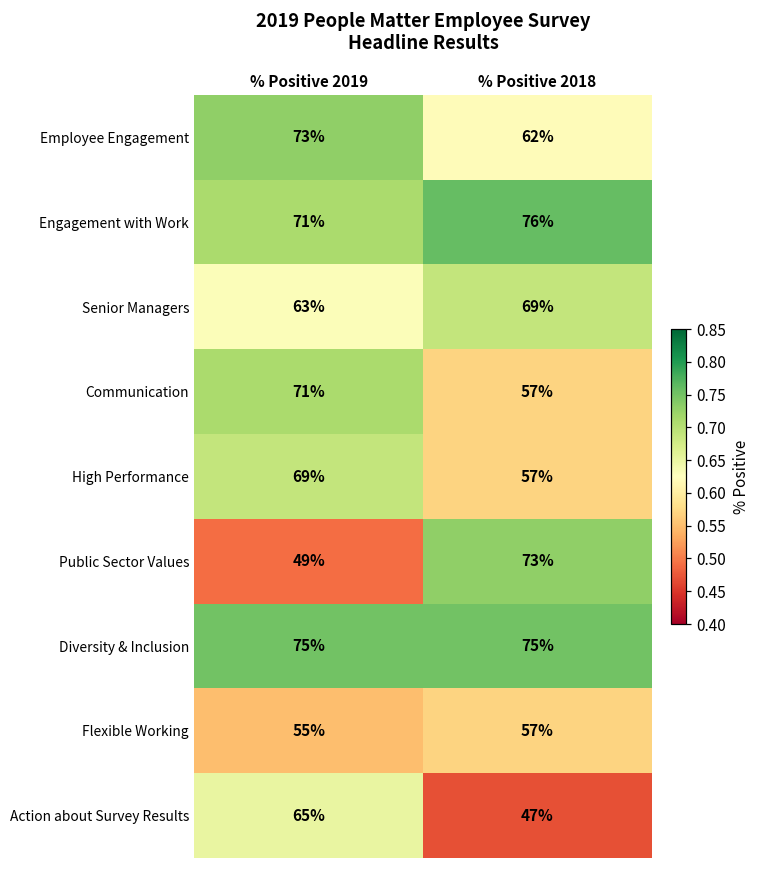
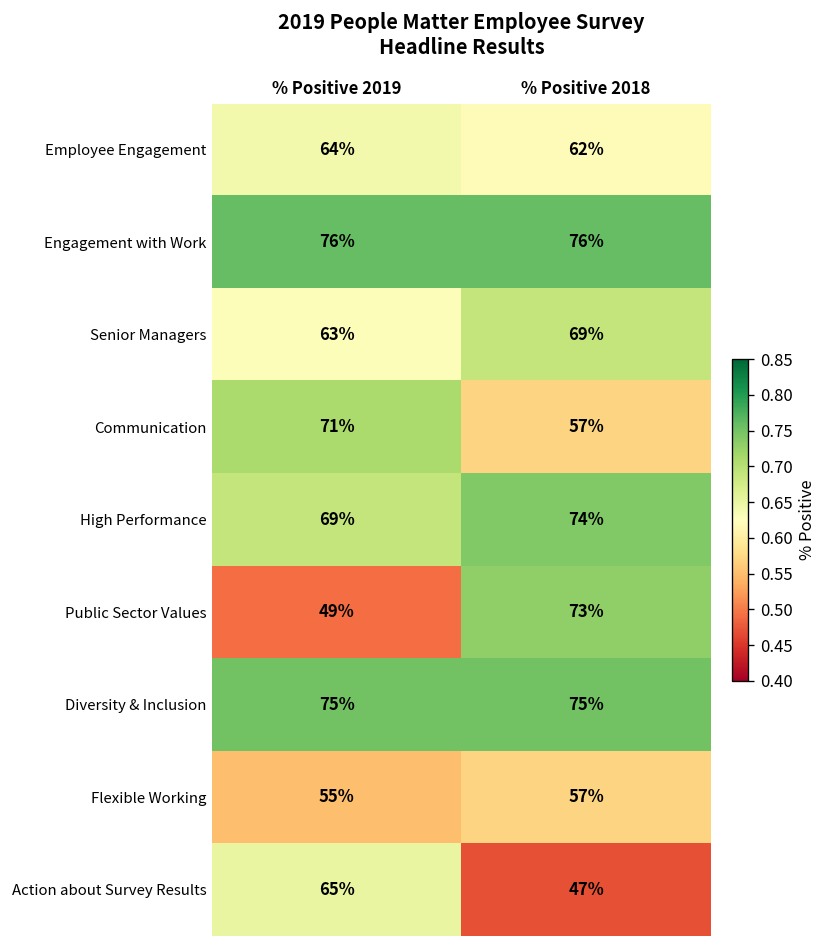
Employee Engagement, % Positive 2019: 73% -> 64%
Engagement with Work, % Positive 2019: 71% -> 76%
High Performance, % Positive 2018: 57% -> 74%
